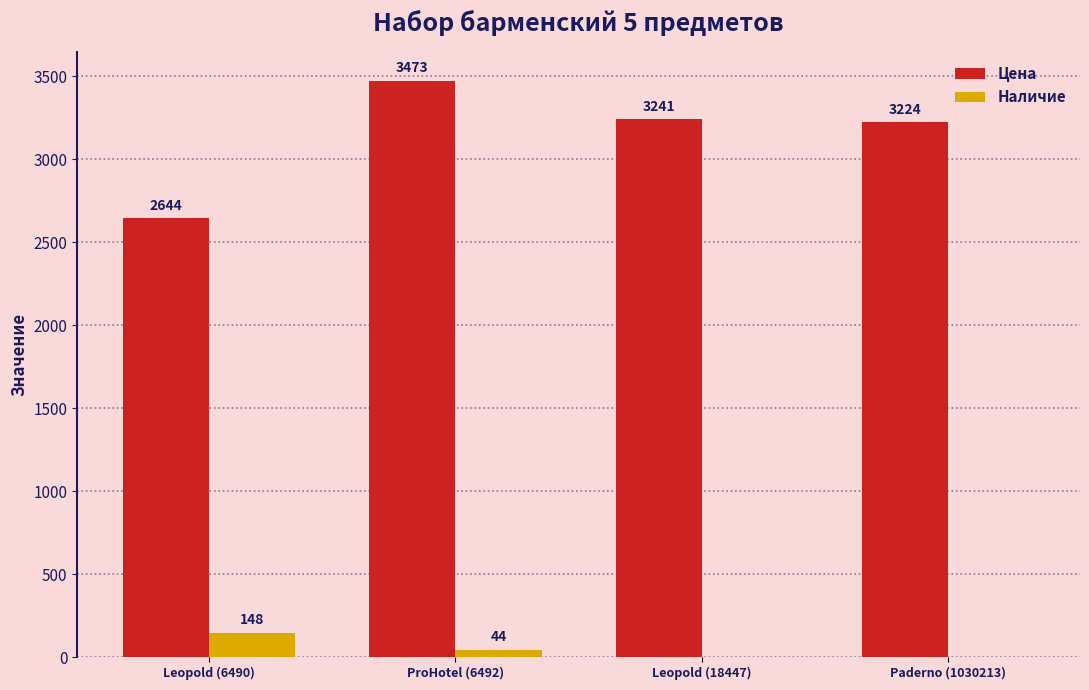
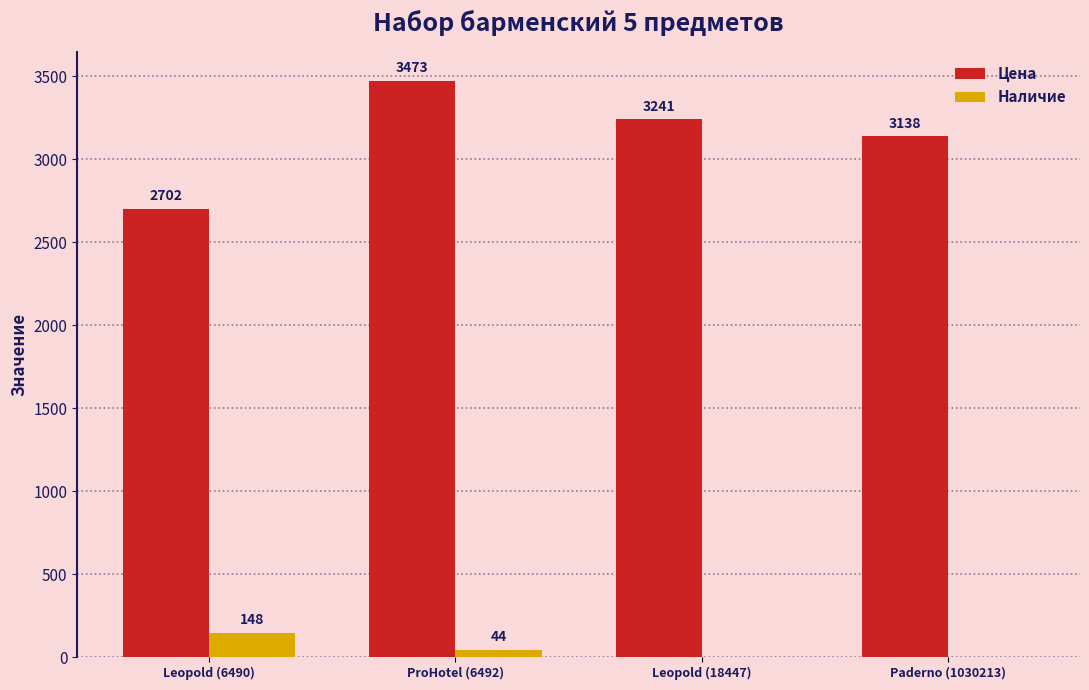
Цена, Leopold (6490): 2644 -> 2702
Цена, Paderno (1030213): 3224 -> 3138
